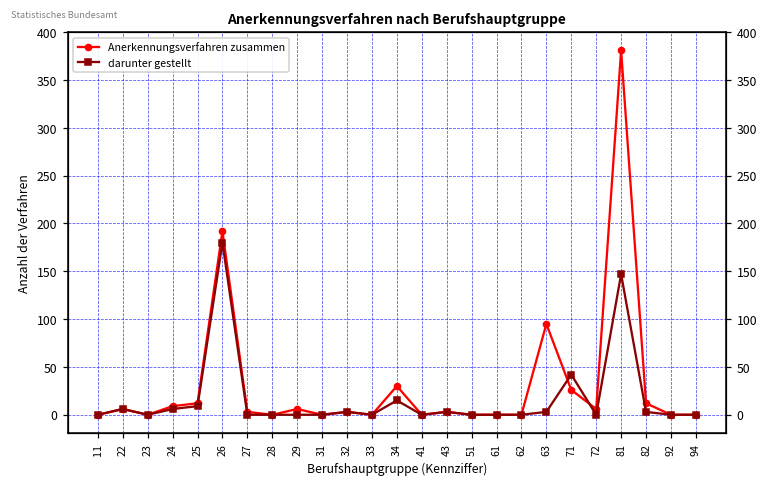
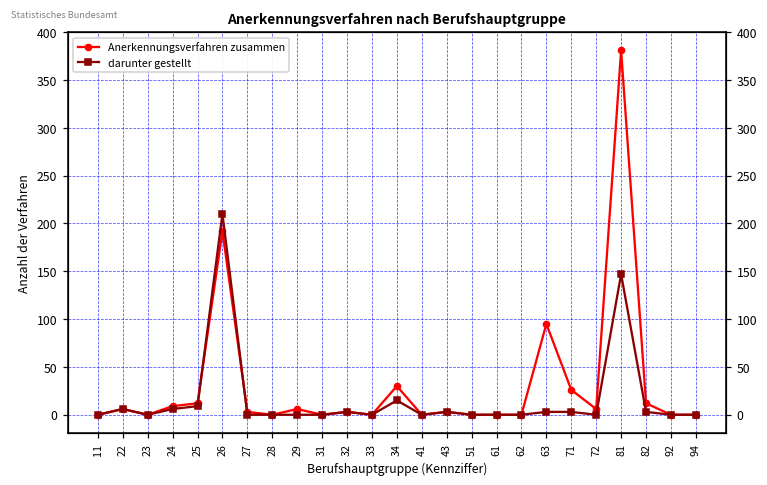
darunter gestellt, 26: 180 -> 210
darunter gestellt, 71: 40 -> 0
